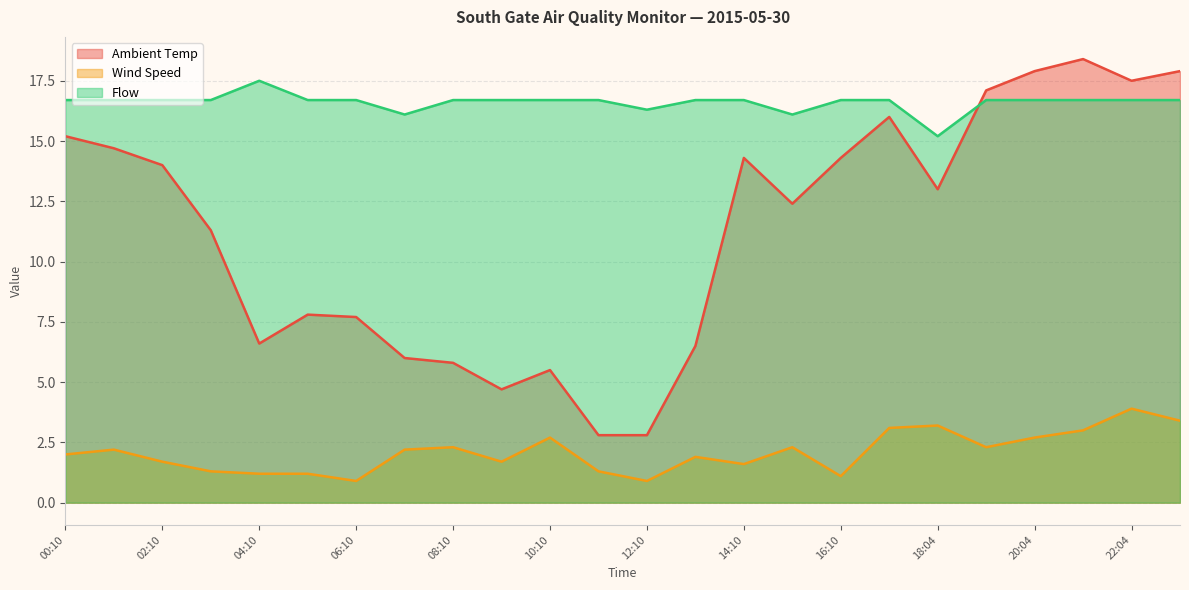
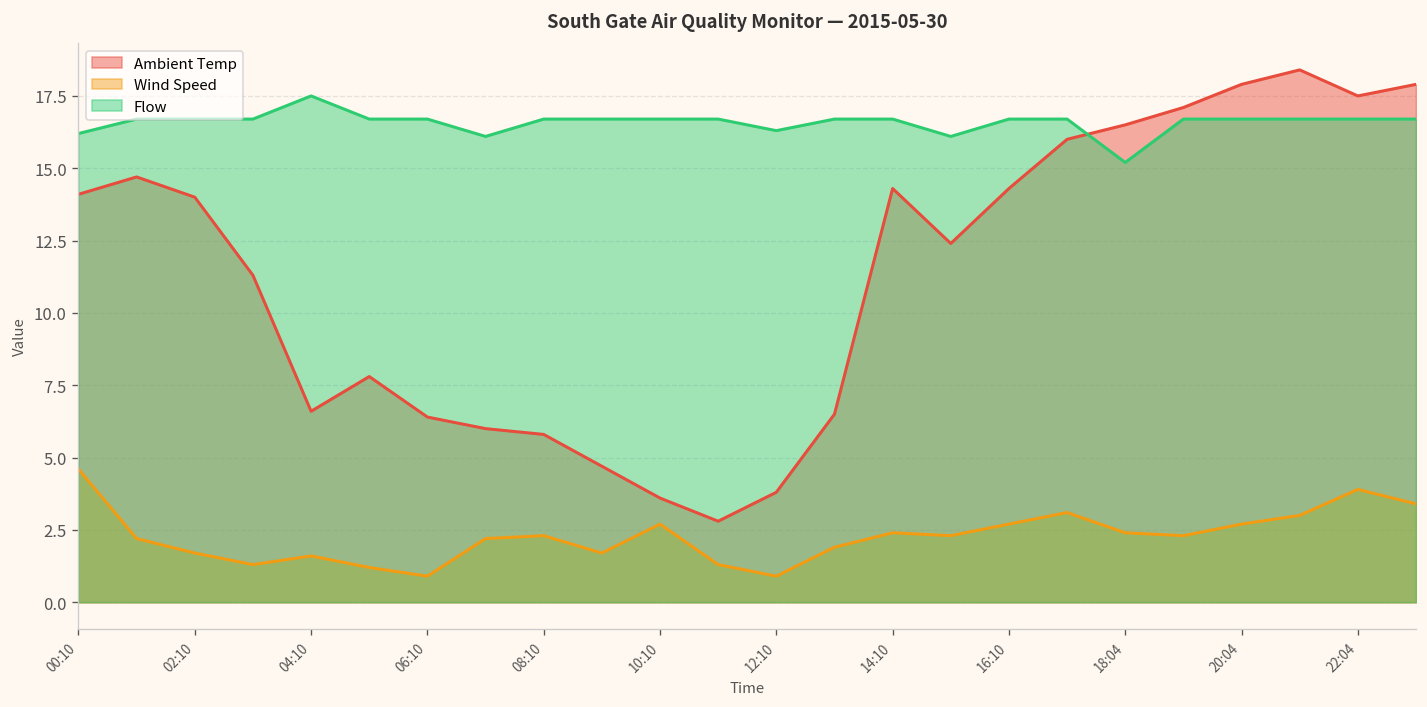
Ambient Temp, 00:10: 15.2 -> 14.1
Wind Speed, 00:10: 2.0 -> 4.6
Flow, 00:10: 16.7 -> 16.2
Wind Speed, 04:10: 1.2 -> 1.6
Ambient Temp, 06:10: 7.7 -> 6.4
Ambient Temp, 10:10: 5.5 -> 3.6
Ambient Temp, 12:10: 2.8 -> 3.8
Wind Speed, 14:10: 1.6 -> 2.4
Wind Speed, 16:10: 1.1 -> 2.7
Ambient Temp, 18:04: 13.0 -> 16.5
Wind Speed, 18:04: 3.2 -> 2.4
